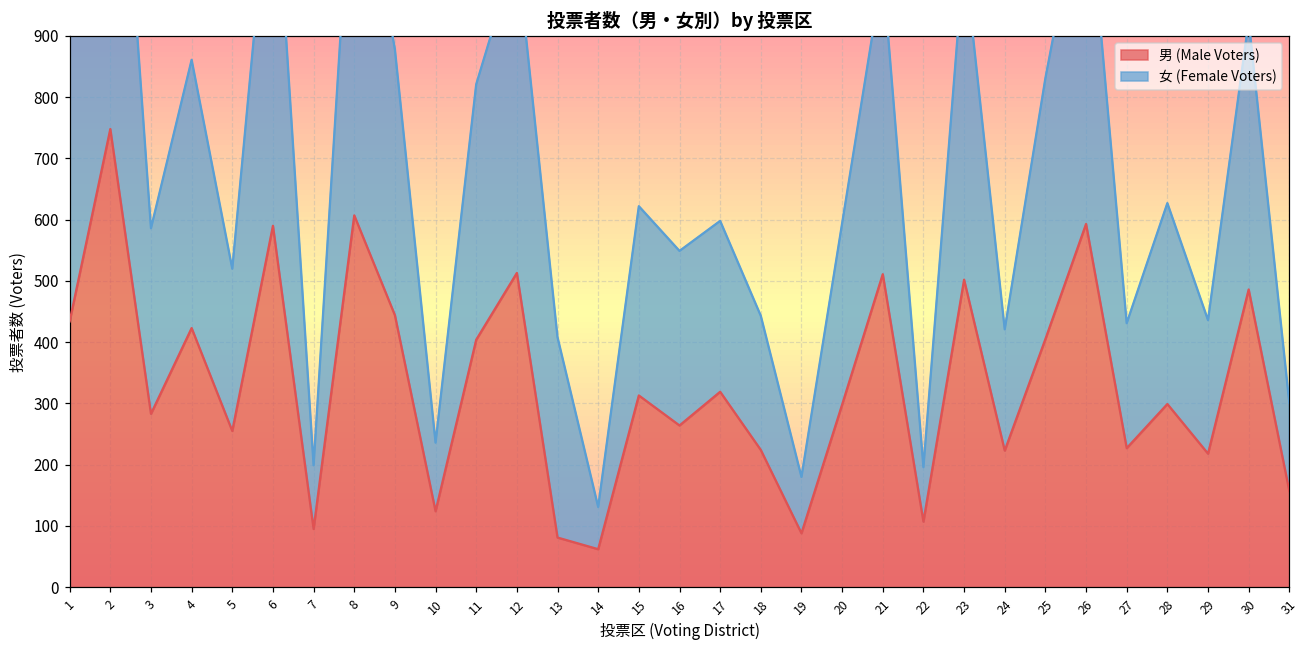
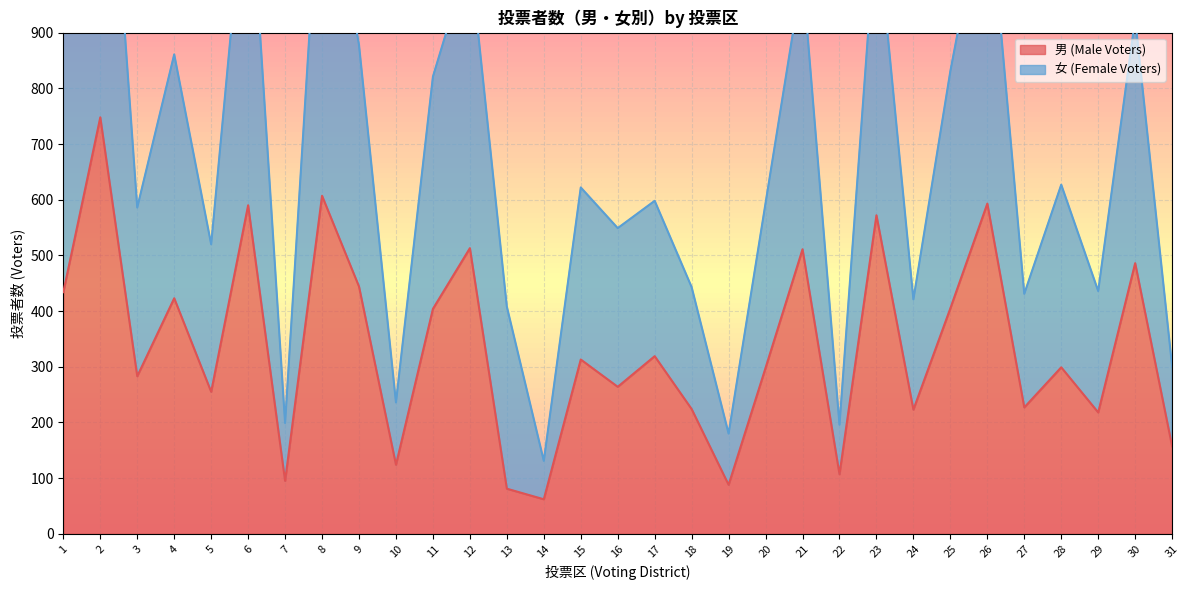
男 (Male Voters), 23: 500 -> 570
